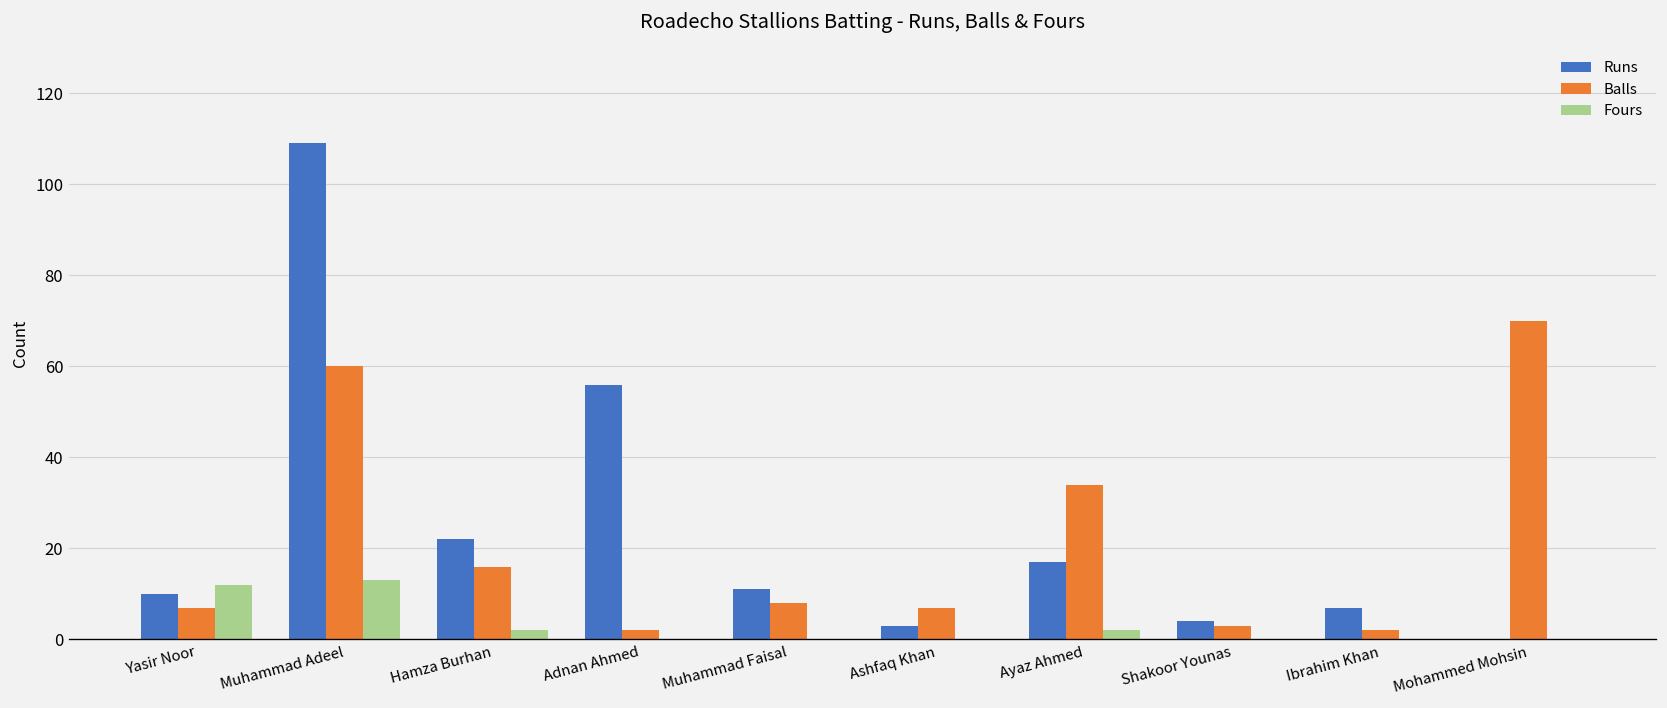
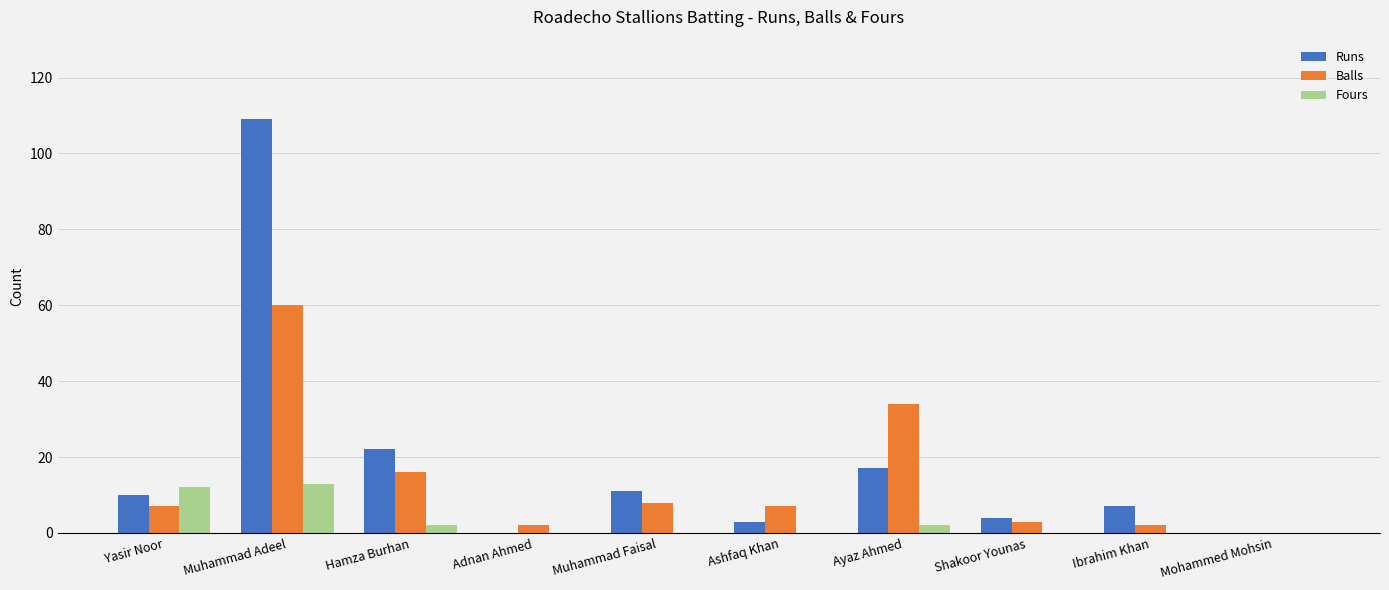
Runs, Adnan Ahmed: 56 -> 0
Balls, Mohammed Mohsin: 70 -> 0
